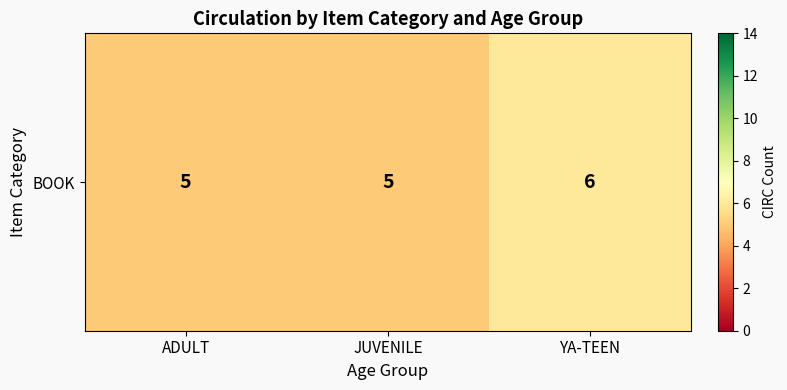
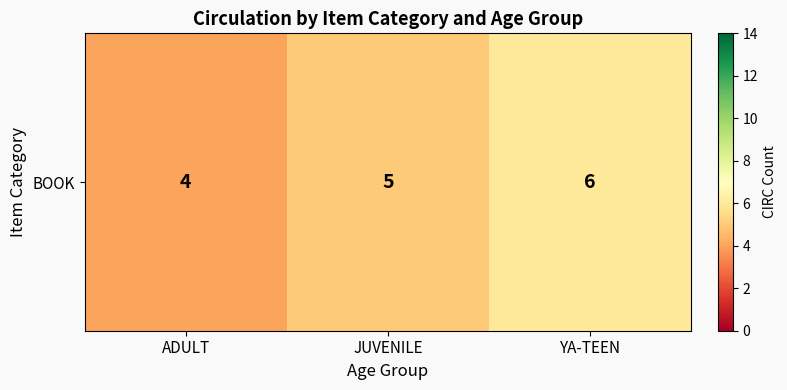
BOOK, ADULT: 5 -> 4
